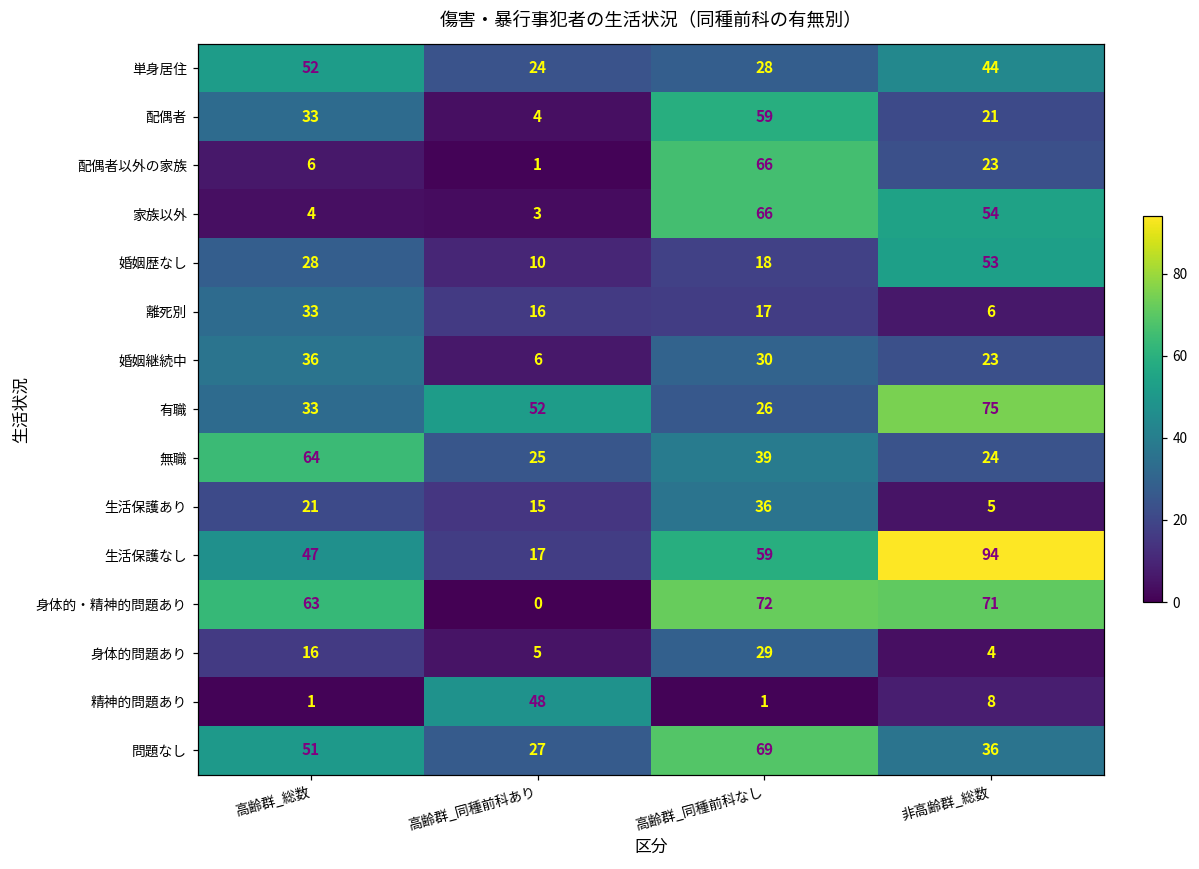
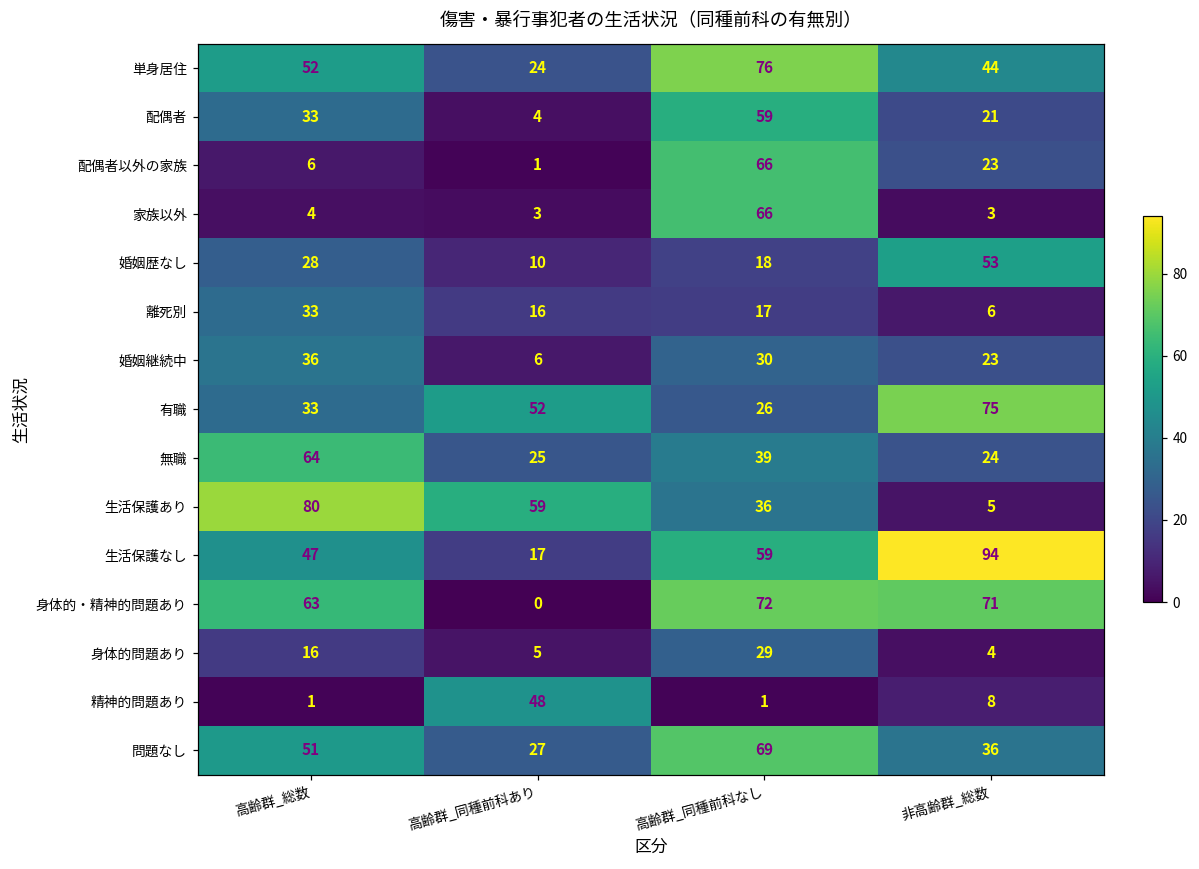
単身居住, 高齢群_同種前科なし: 28 -> 76
家族以外, 非高齢群_総数: 54 -> 3
生活保護あり, 高齢群_総数: 21 -> 80
生活保護あり, 高齢群_同種前科あり: 15 -> 59
